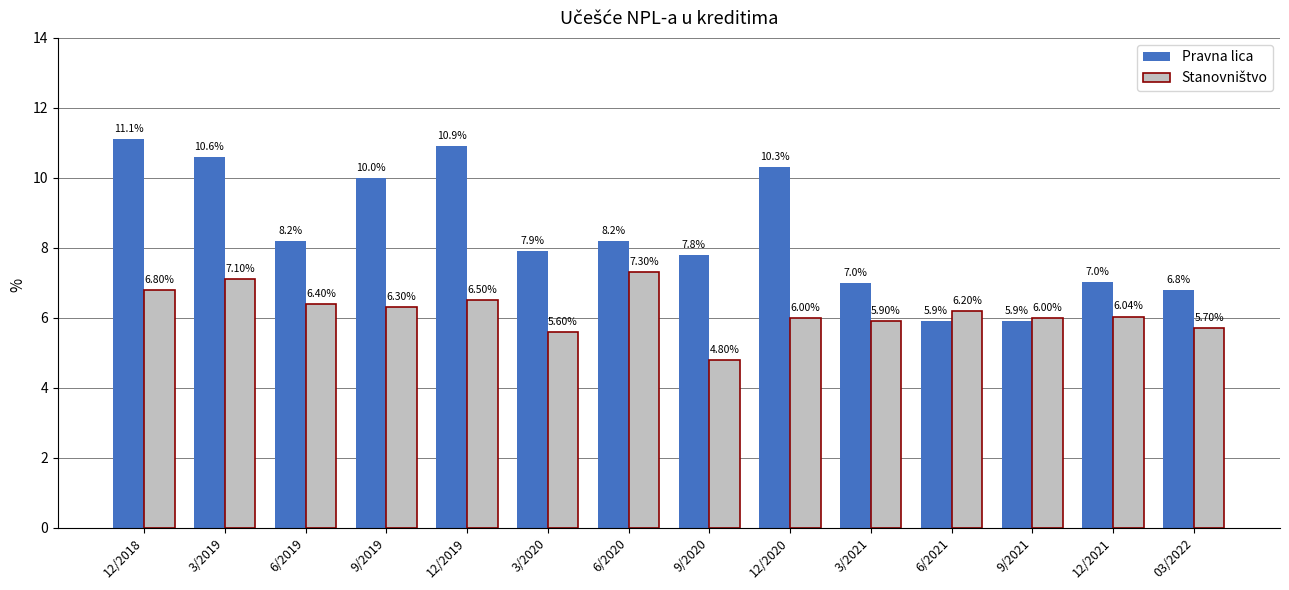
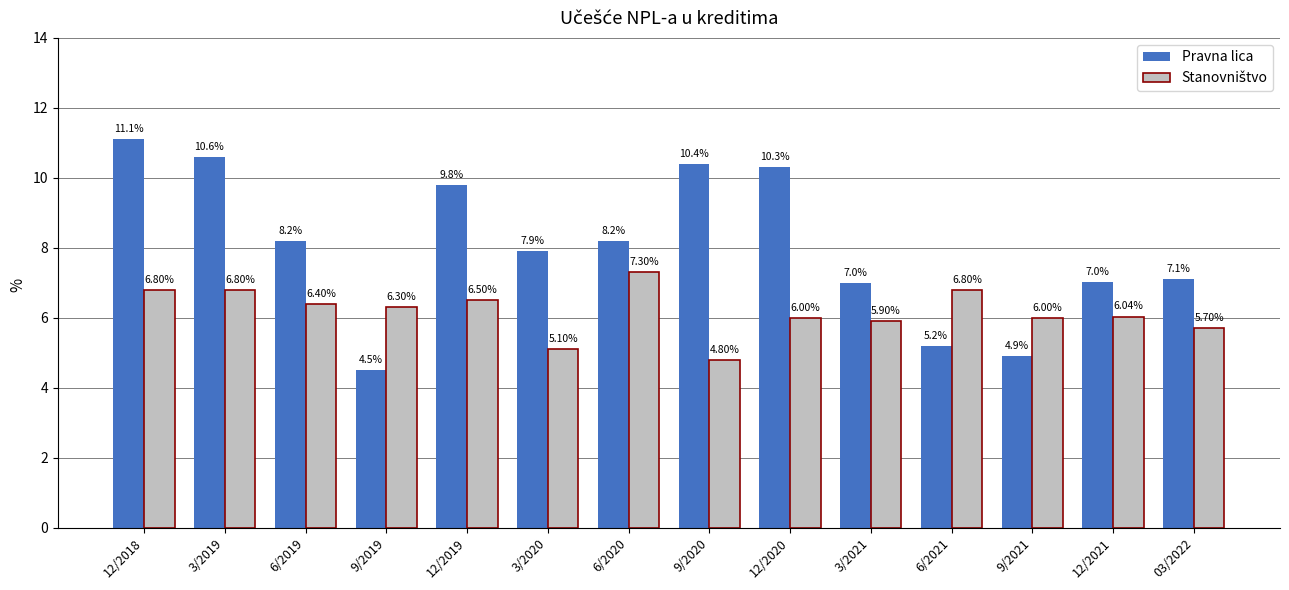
Stanovništvo, 3/2019: 7.10% -> 6.80%
Pravna lica, 9/2019: 10.0% -> 4.5%
Pravna lica, 12/2019: 10.9% -> 9.8%
Stanovništvo, 3/2020: 5.60% -> 5.10%
Pravna lica, 9/2020: 7.8% -> 10.4%
Pravna lica, 6/2021: 5.9% -> 5.2%
Stanovništvo, 6/2021: 6.20% -> 6.80%
Pravna lica, 9/2021: 5.9% -> 4.9%
Pravna lica, 03/2022: 6.8% -> 7.1%
